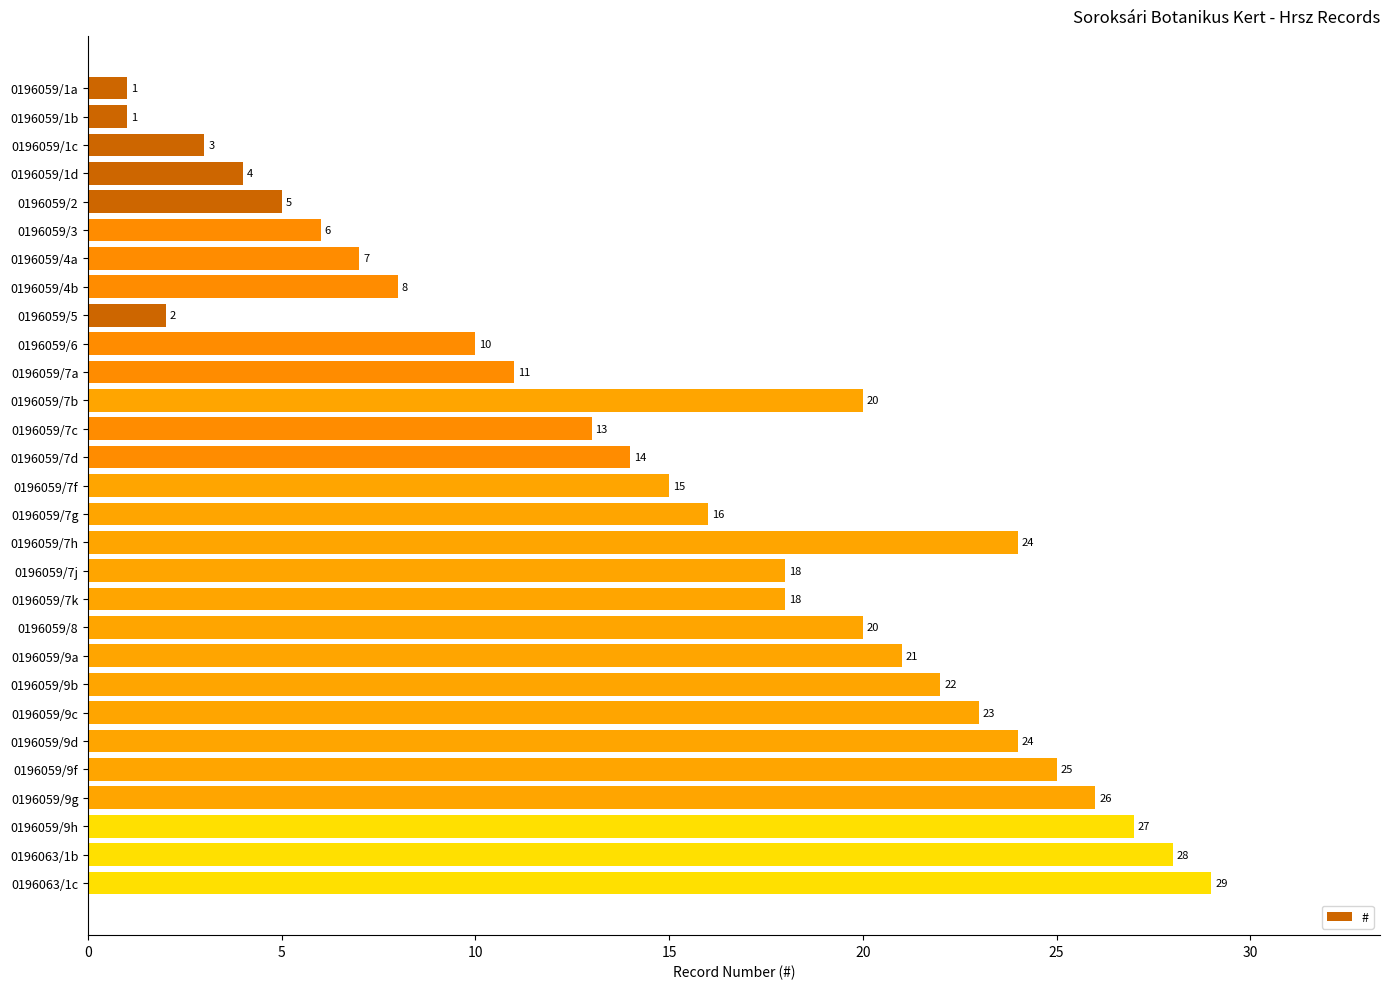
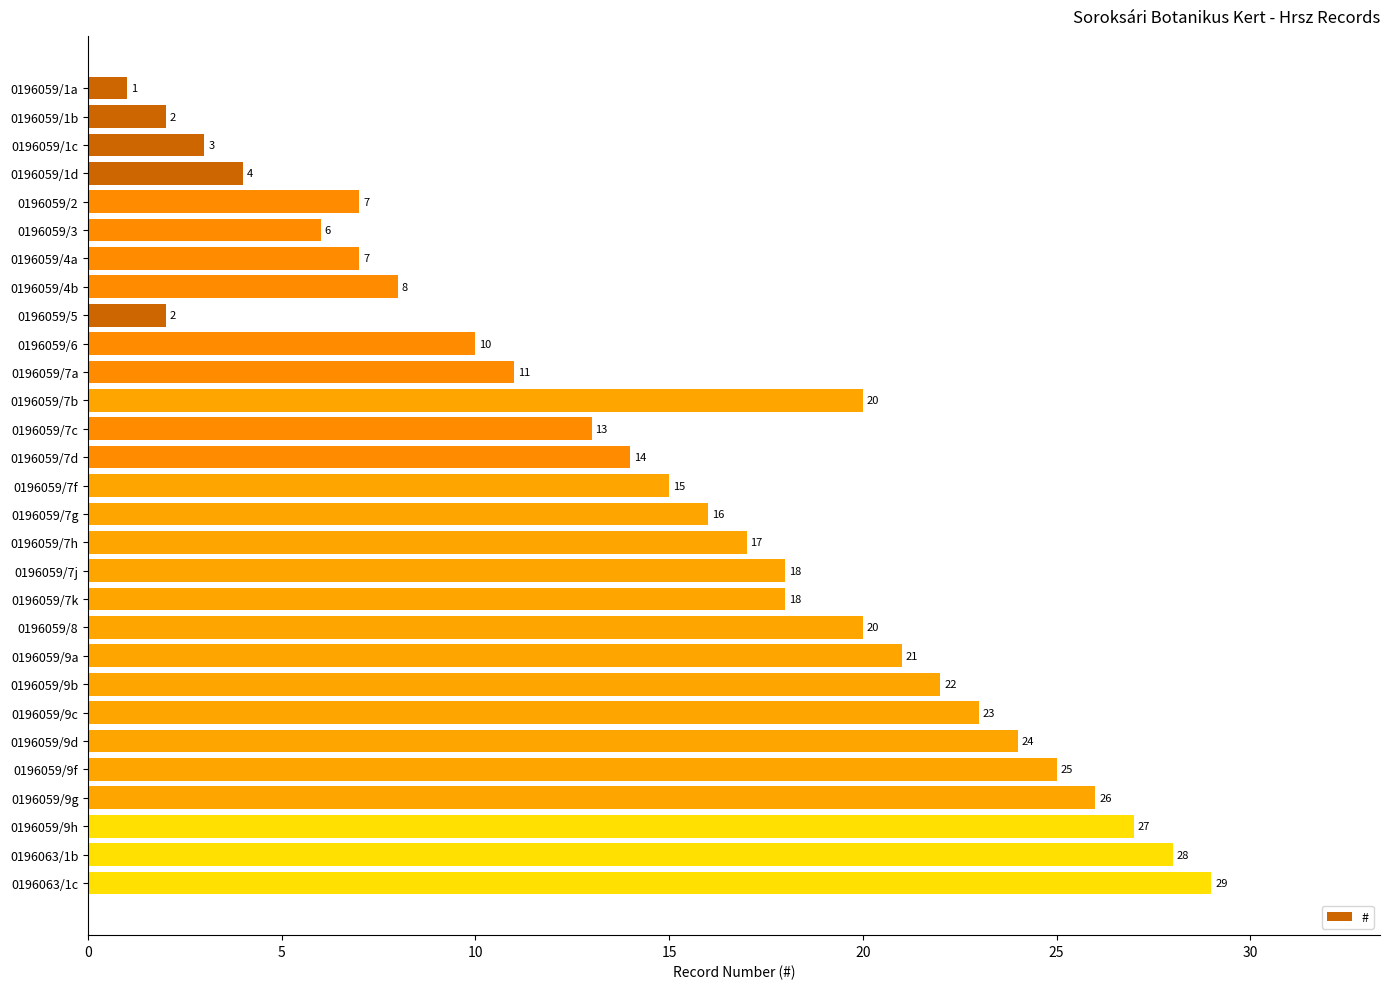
0196059/1b: 1 -> 2
0196059/2: 5 -> 7
0196059/7h: 24 -> 17
